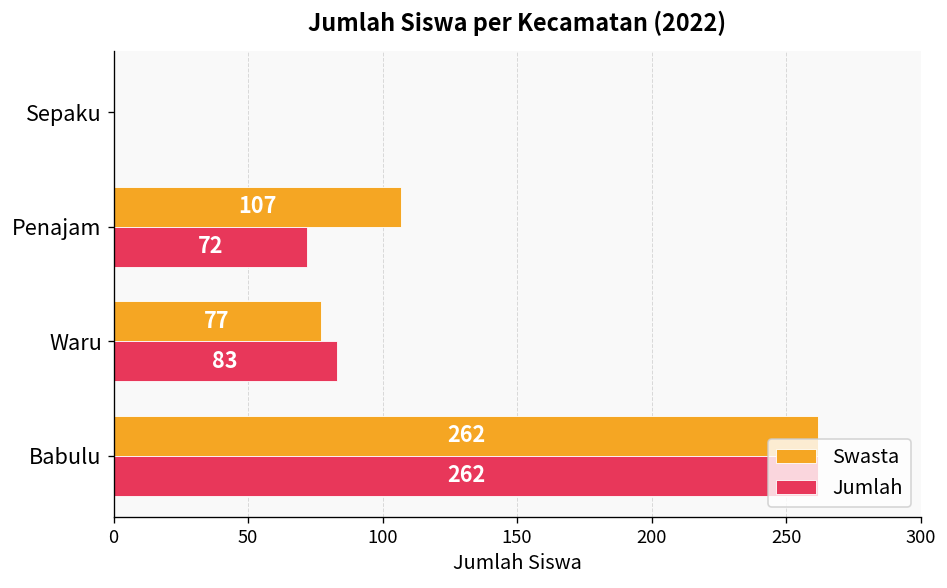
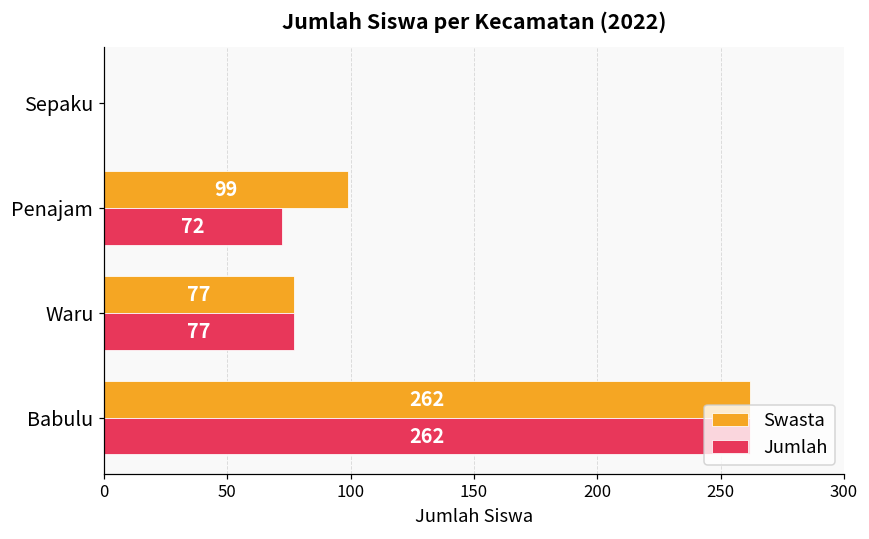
Swasta, Penajam: 107 -> 99
Jumlah, Waru: 83 -> 77
